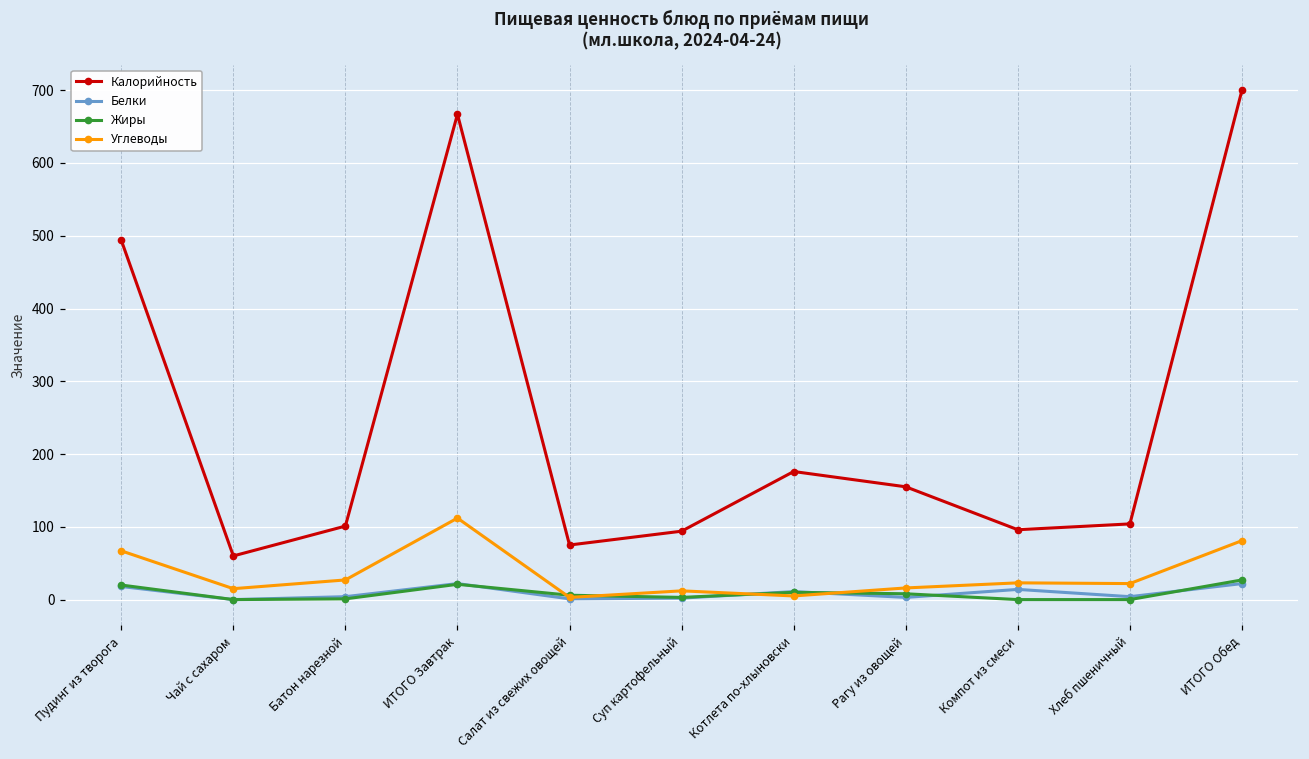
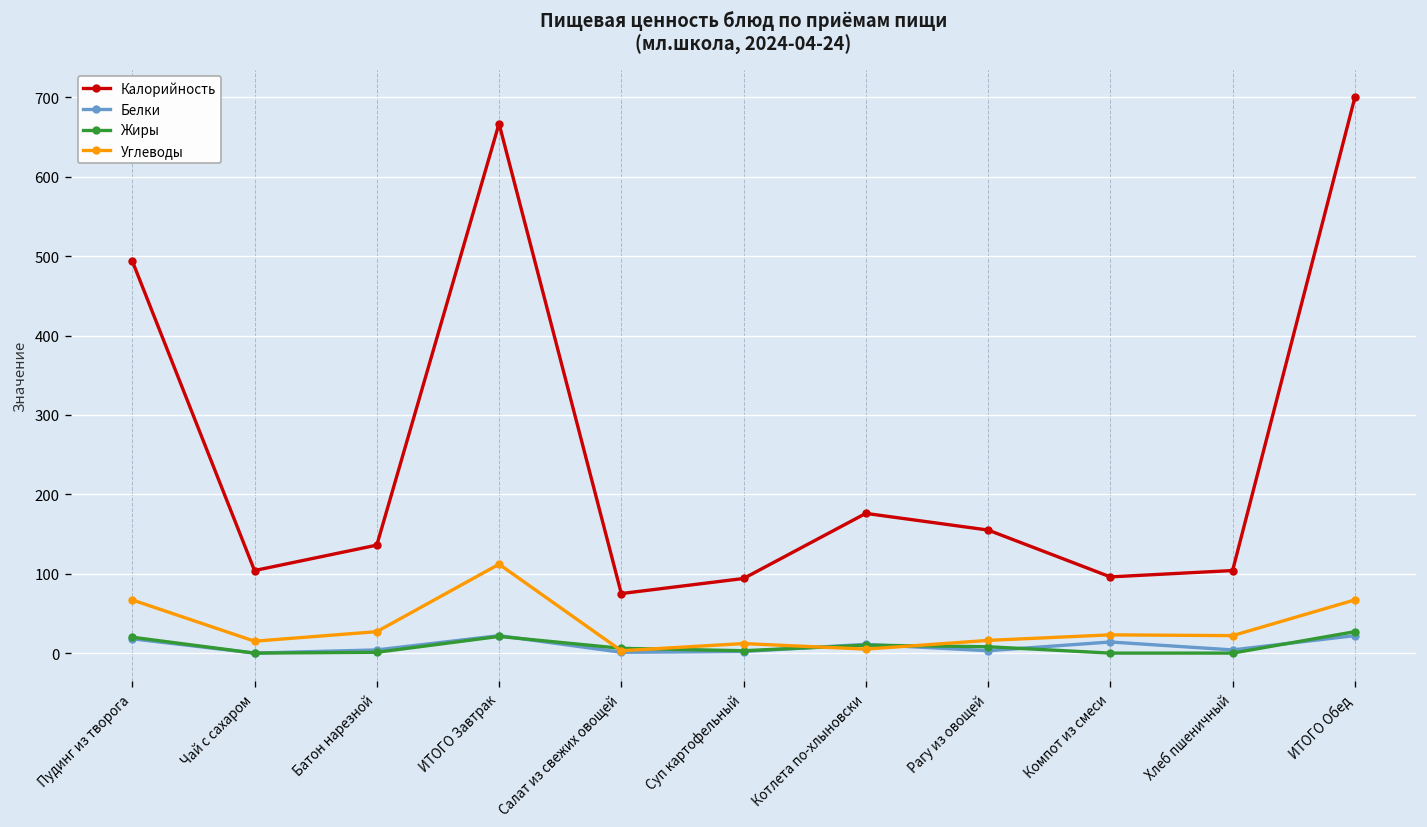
Калорийность, Чай с сахаром: 60 -> 100
Калорийность, Батон нарезной: 100 -> 140
Углеводы, ИТОГО Обед: 80 -> 70
